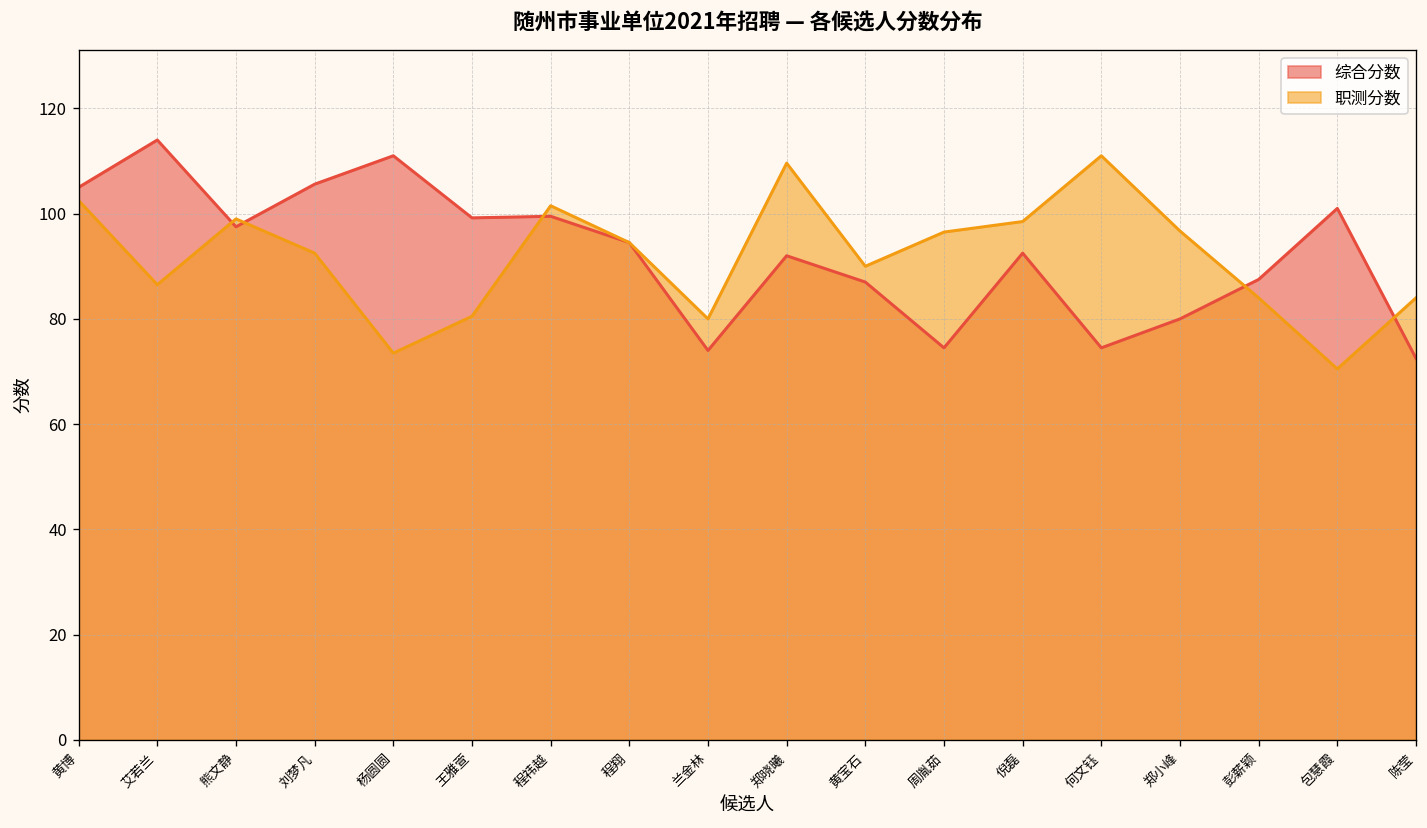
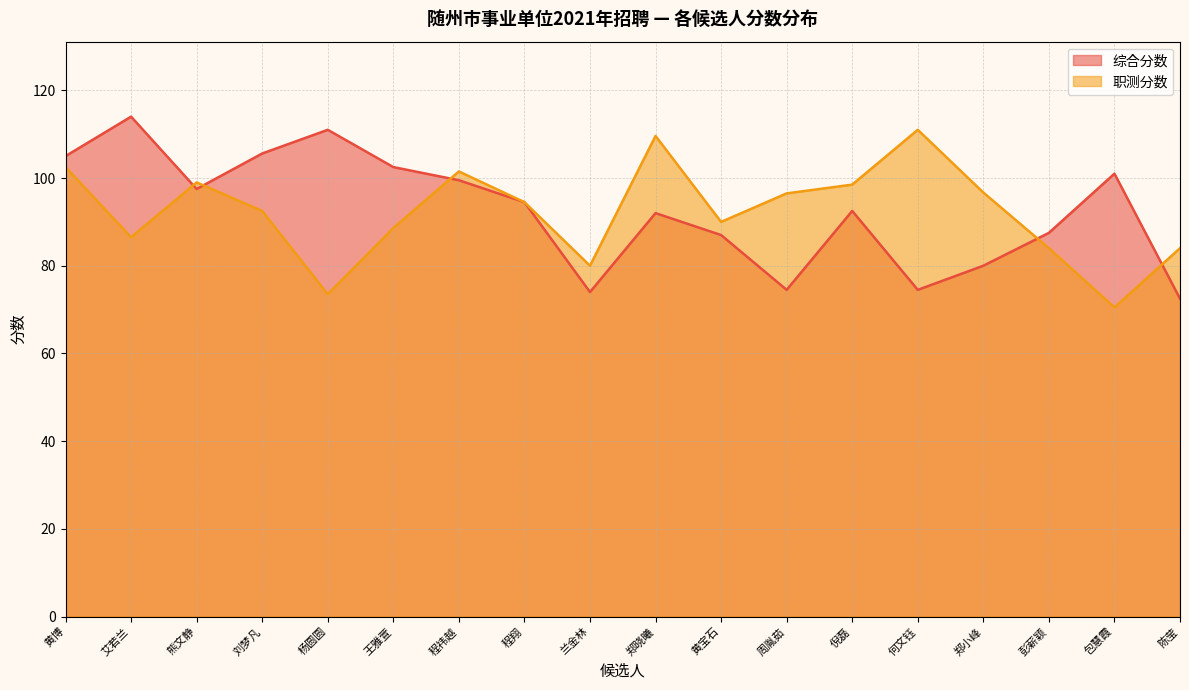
综合分数, 王雅萱: 99 -> 103
职测分数, 王雅萱: 81 -> 89
